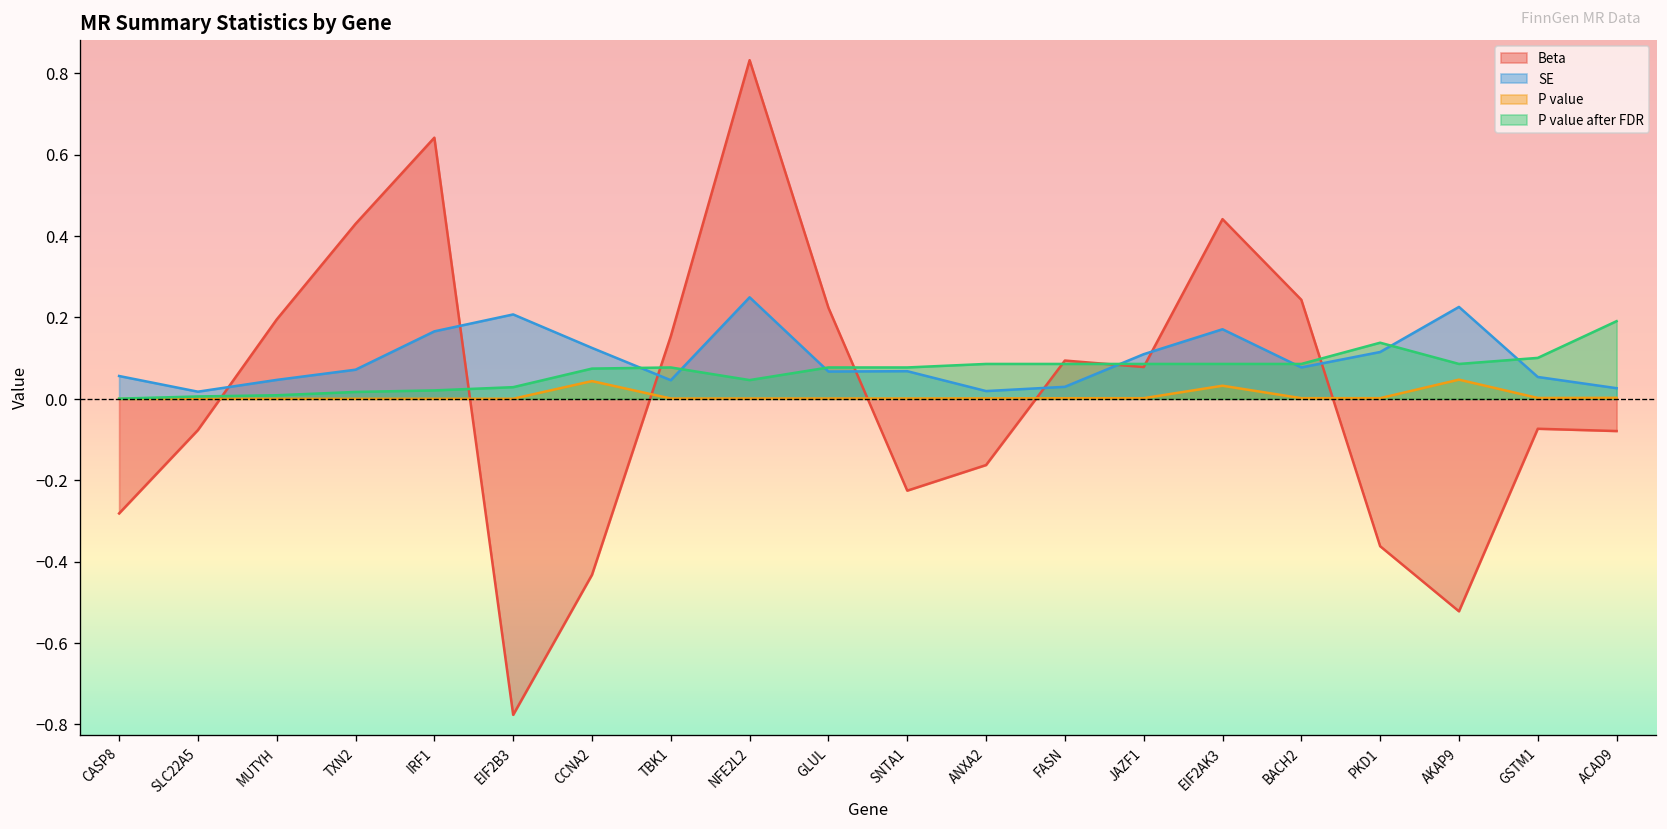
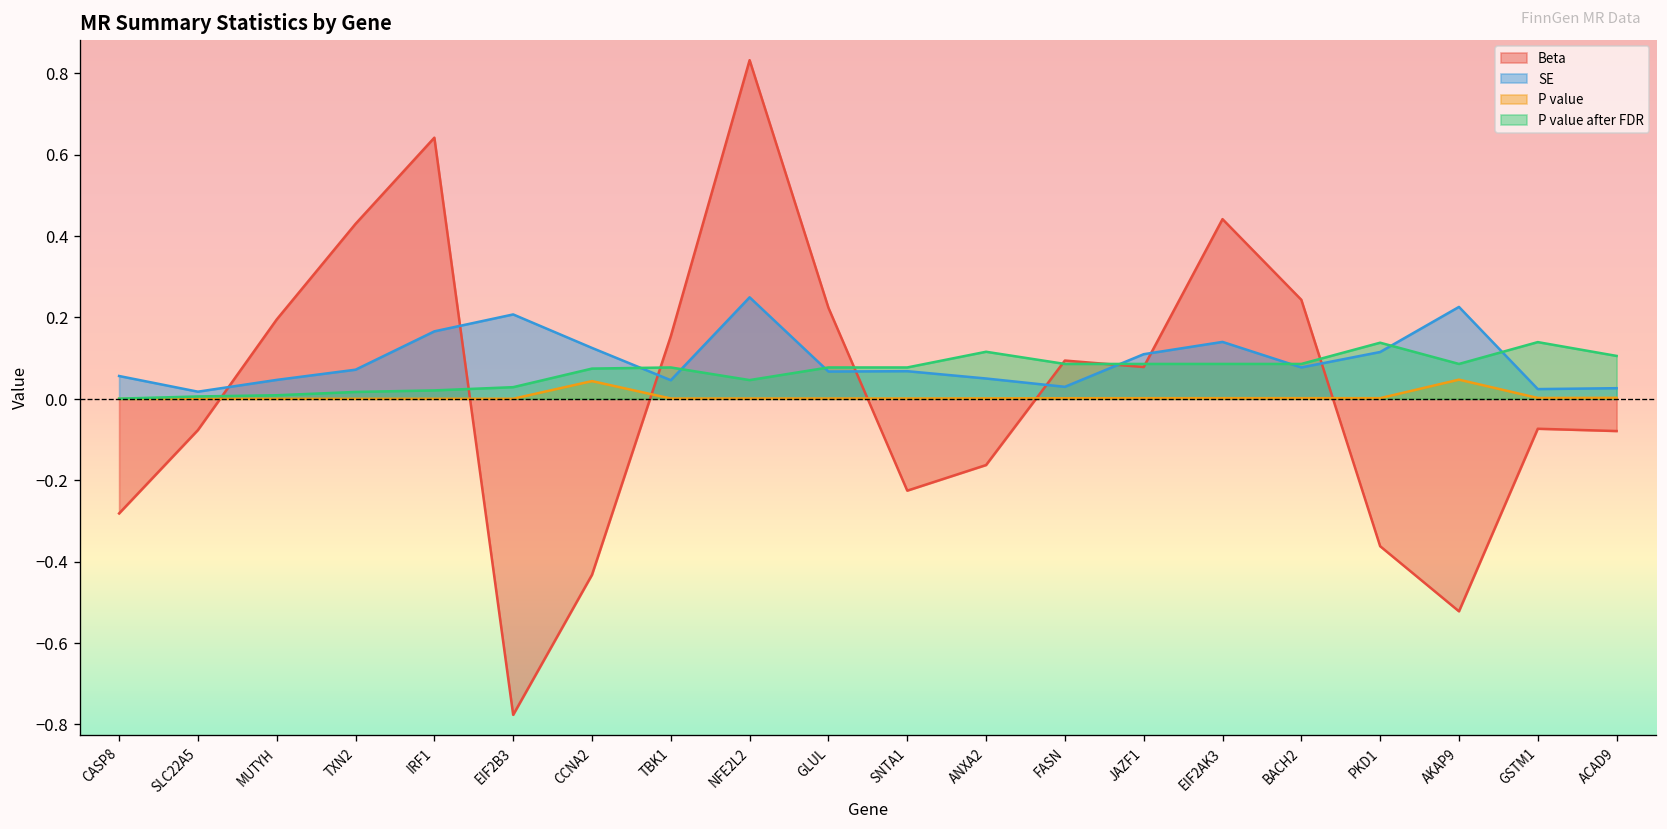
SE, ANXA2: 0.02 -> 0.05
P value after FDR, ANXA2: 0.09 -> 0.12
SE, EIF2AK3: 0.17 -> 0.14
P value, EIF2AK3: 0.03 -> 0.00
SE, GSTM1: 0.05 -> 0.02
P value after FDR, GSTM1: 0.10 -> 0.14
P value after FDR, ACAD9: 0.19 -> 0.11
